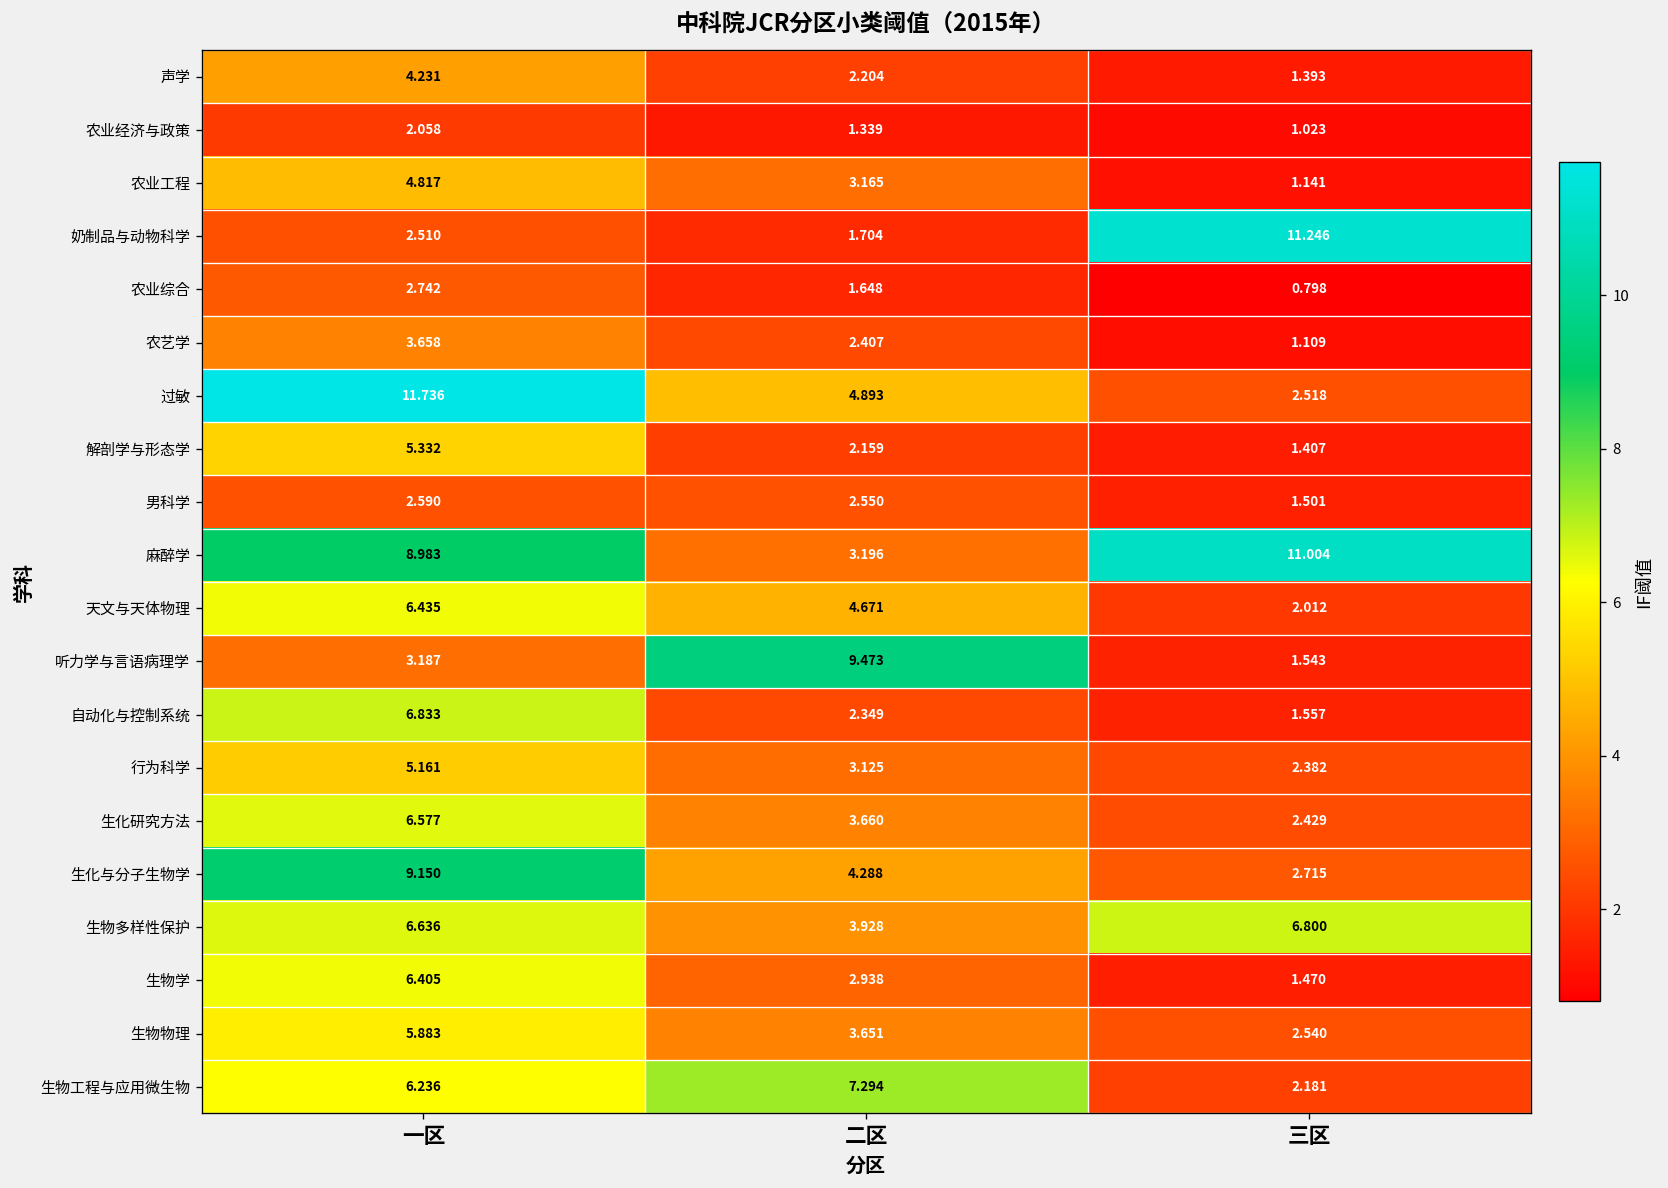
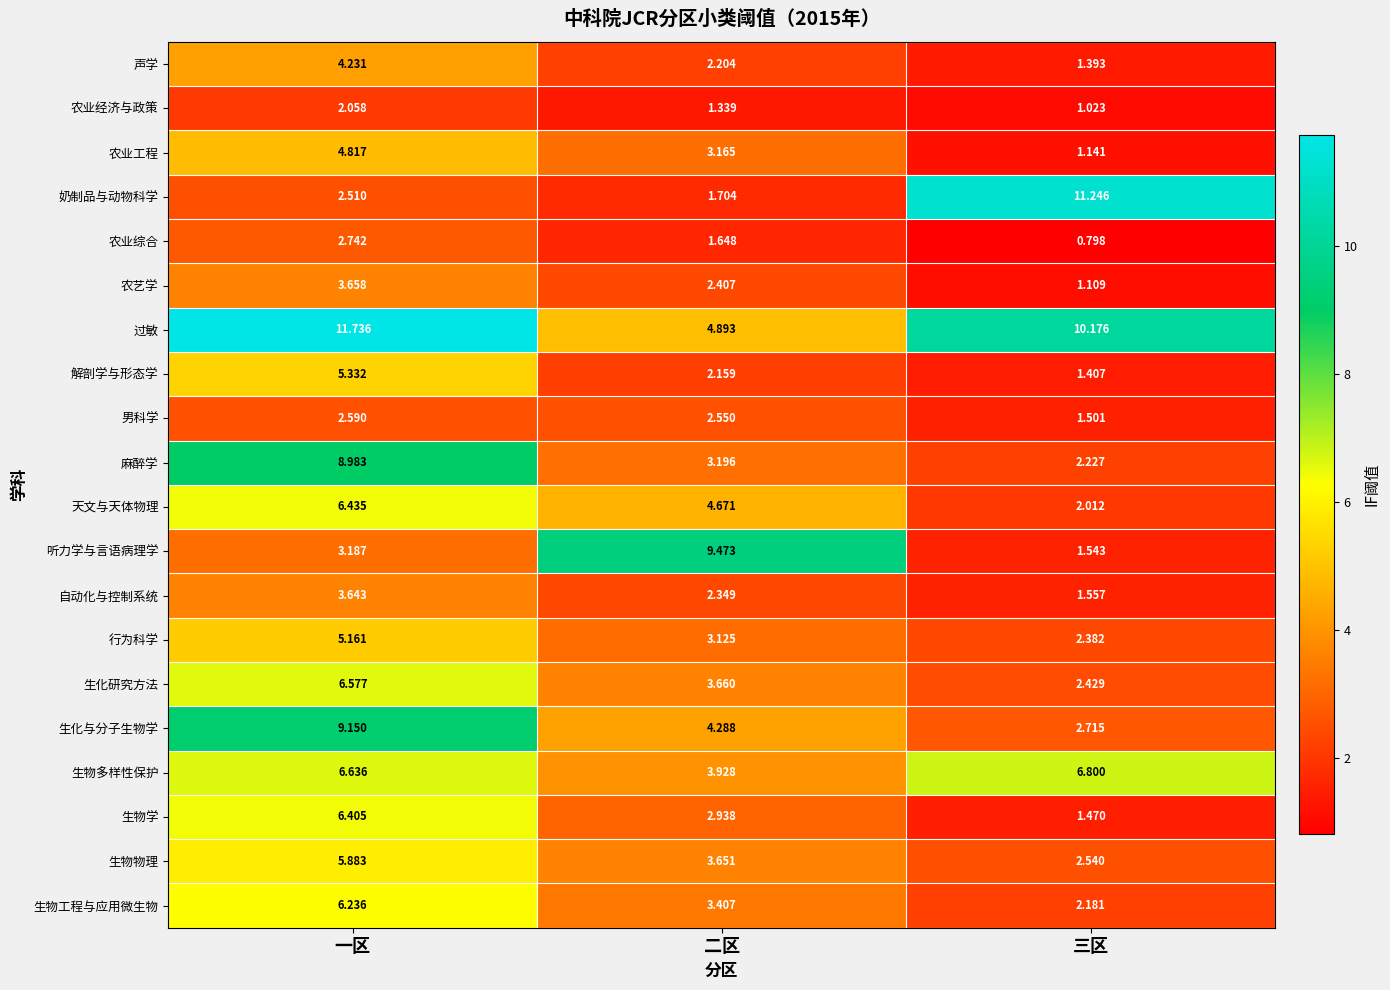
过敏, 三区: 2.518 -> 10.176
麻醉学, 三区: 11.004 -> 2.227
自动化与控制系统, 一区: 6.833 -> 3.643
生物工程与应用微生物, 二区: 7.294 -> 3.407
